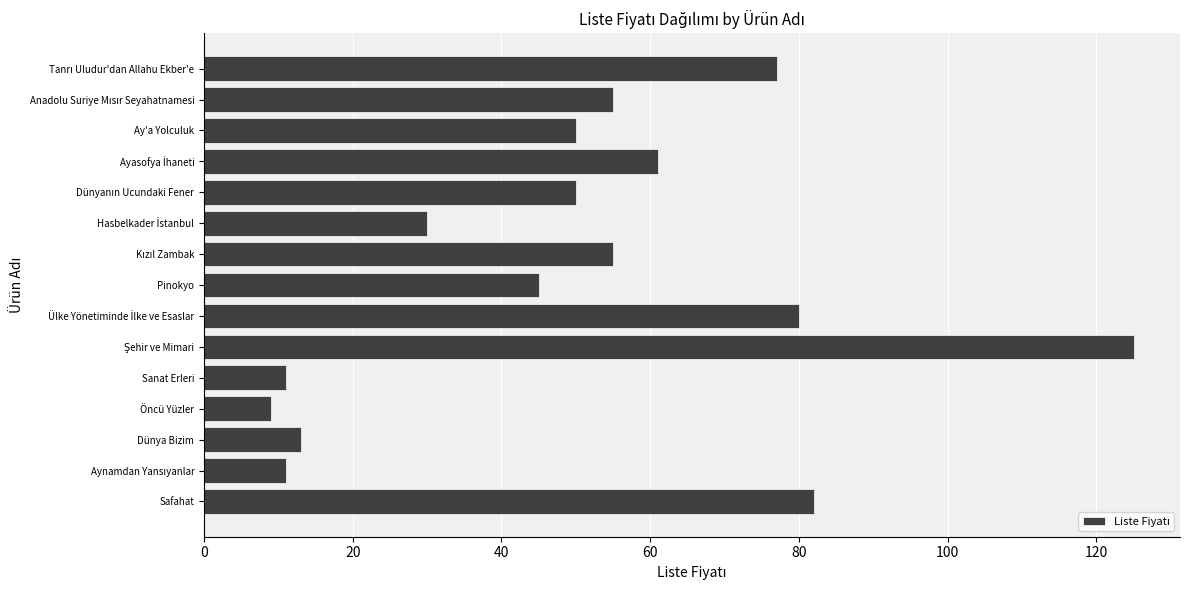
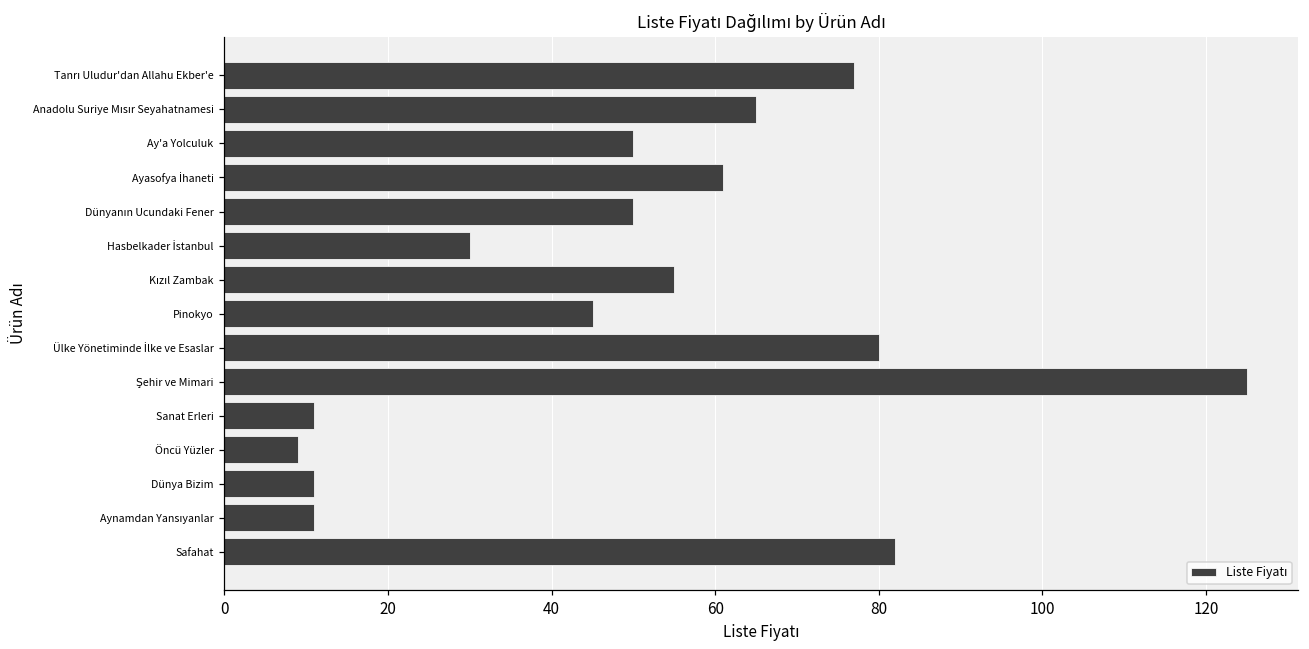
Anadolu Suriye Mısır Seyahatnamesi: 55 -> 65
Dünya Bizim: 13 -> 11
